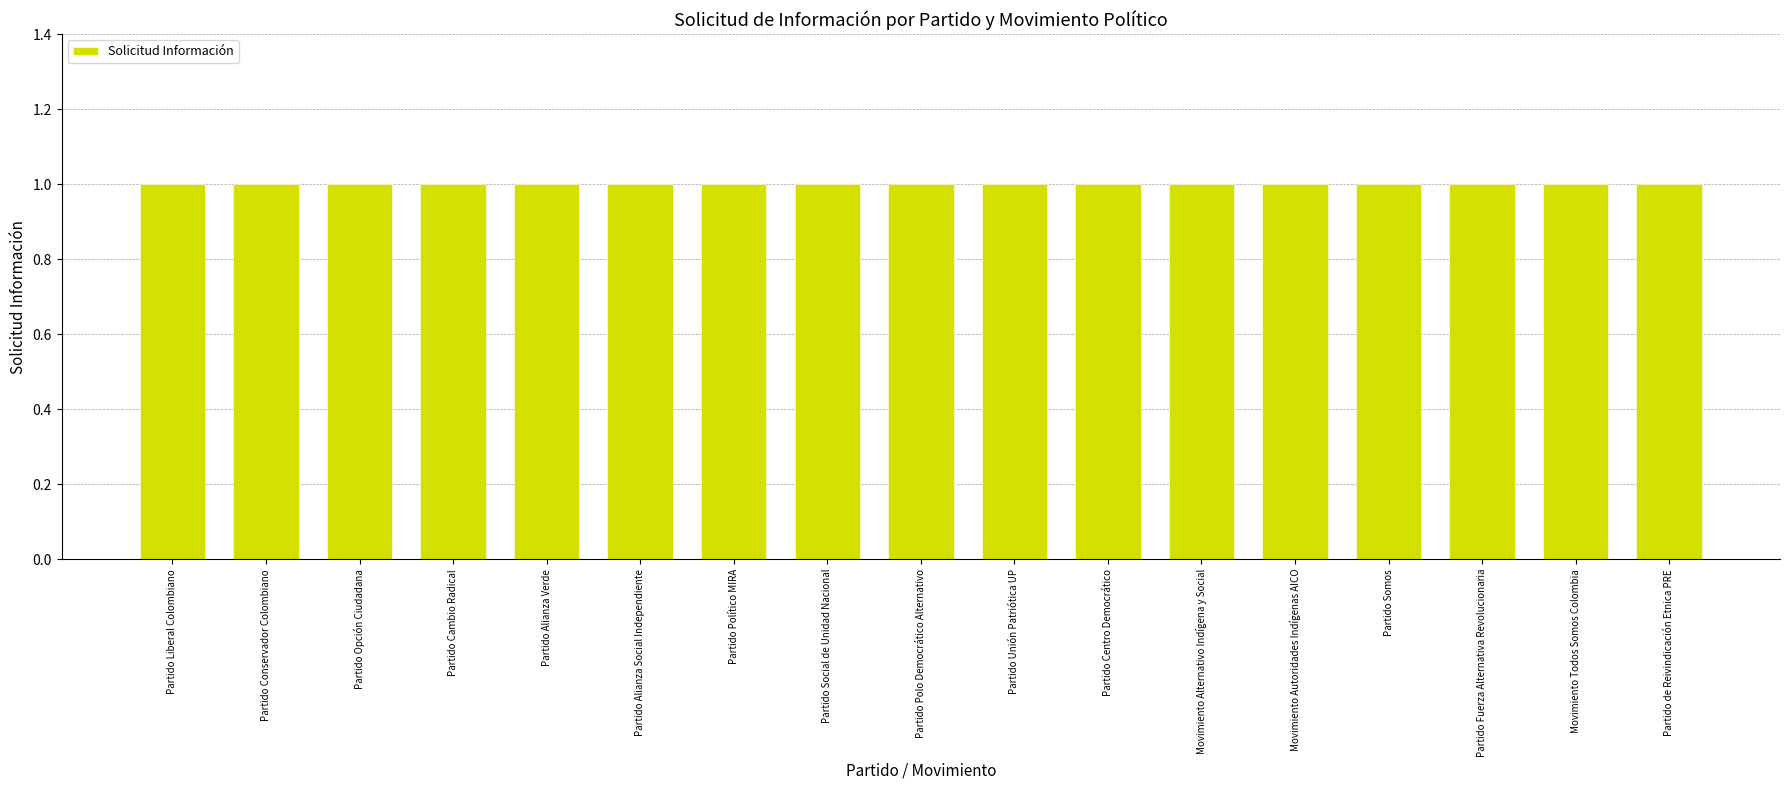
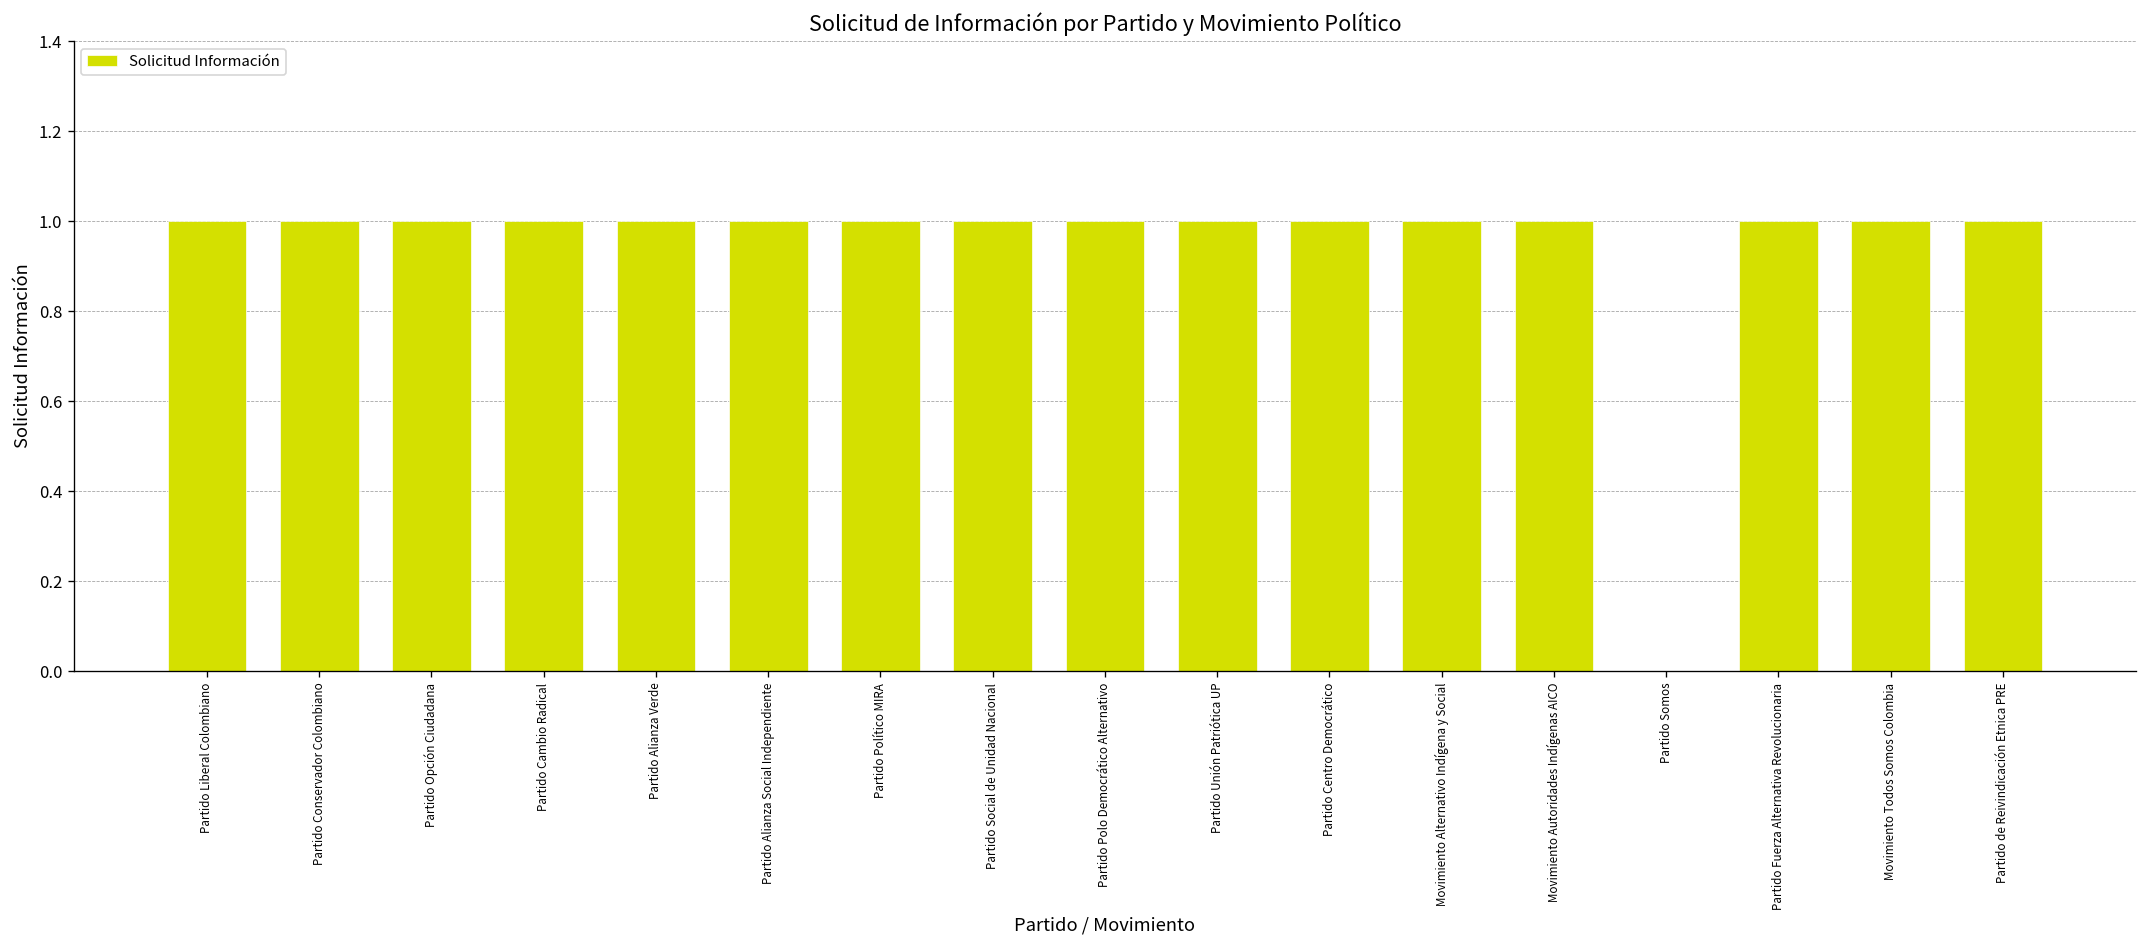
Partido Somos: 1 -> 0
